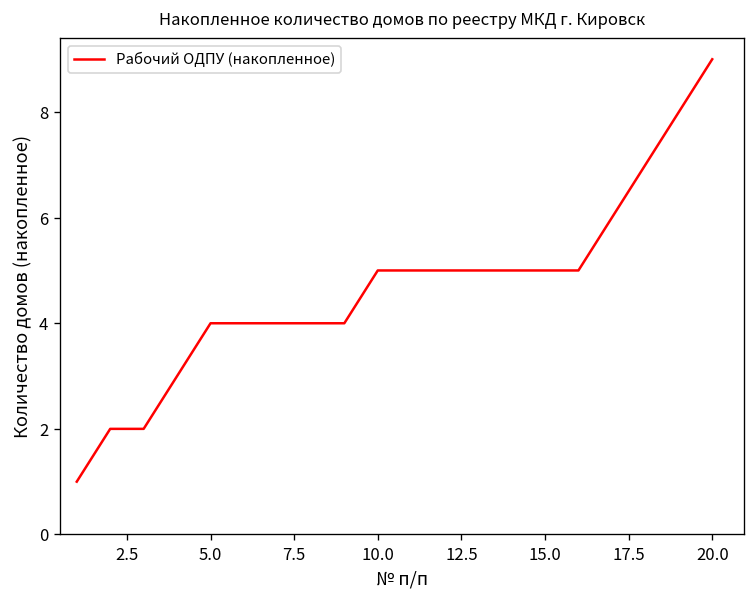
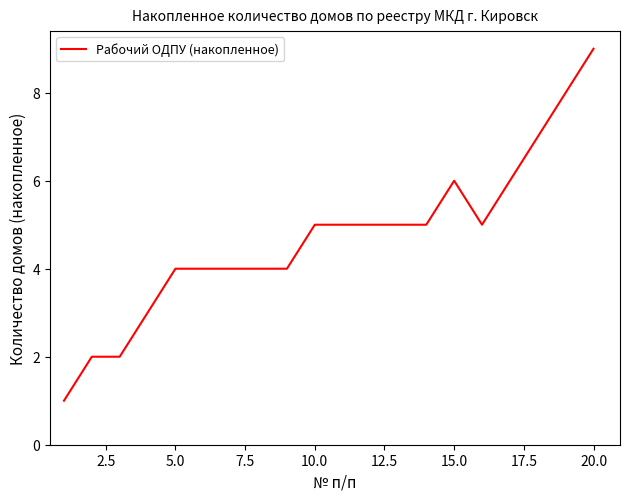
15.0: 5 -> 6
